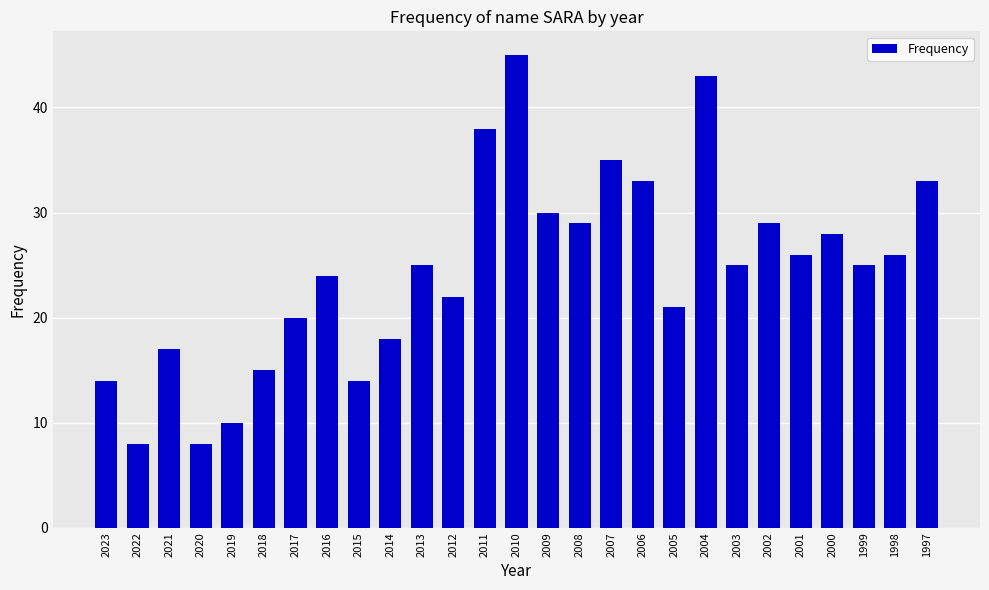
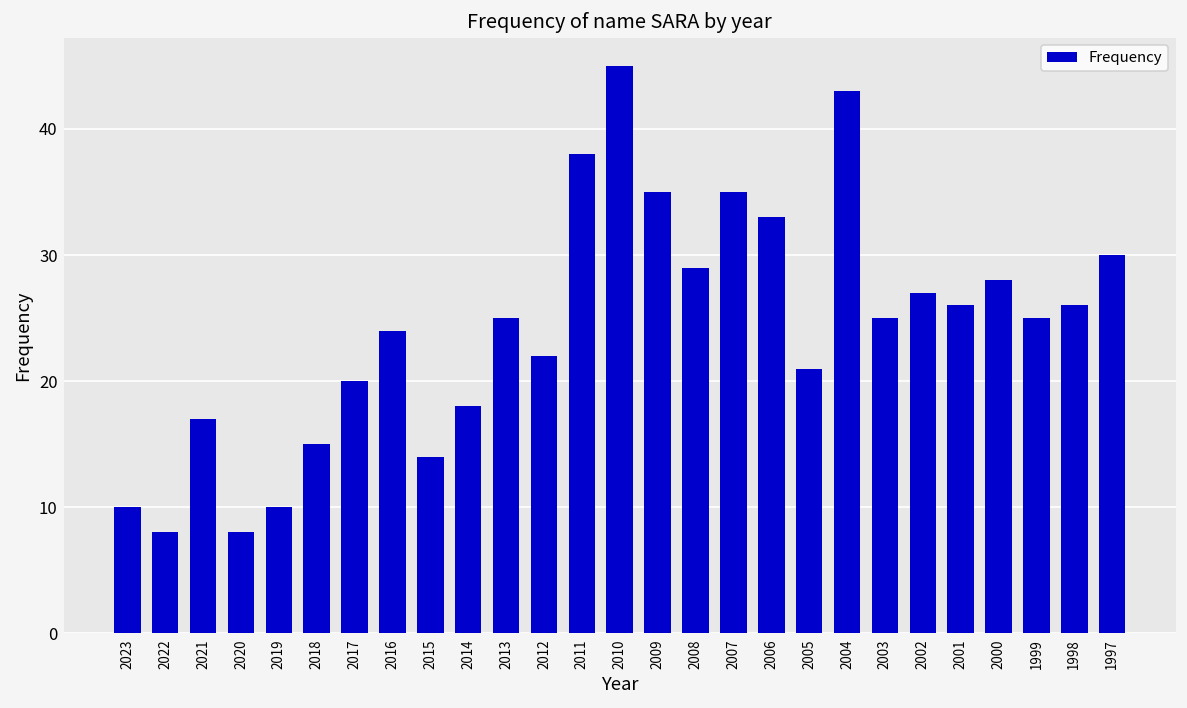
2023: 14 -> 10
2009: 30 -> 35
2002: 29 -> 27
1997: 33 -> 30
